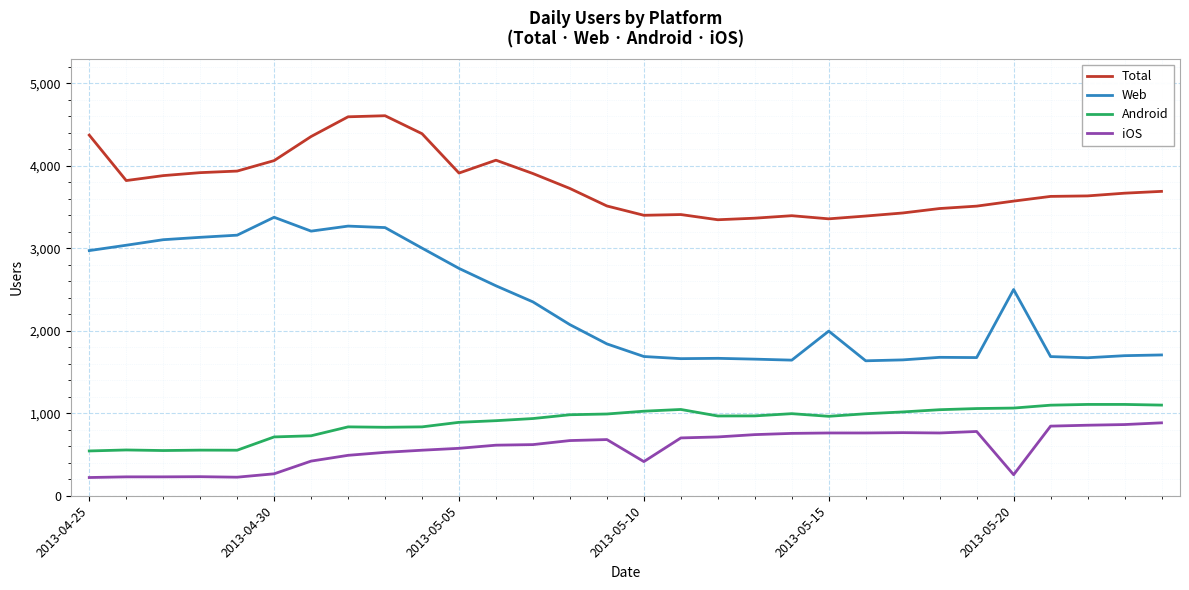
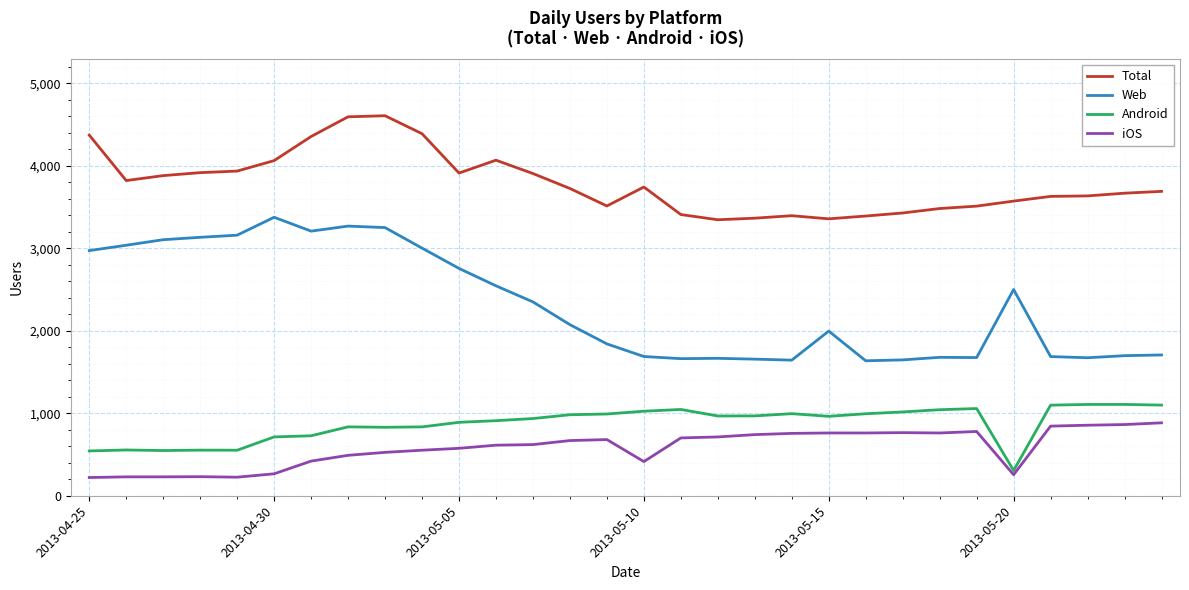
Total, 2013-05-10: 3,400 -> 3,700
Android, 2013-05-20: 1,100 -> 300
